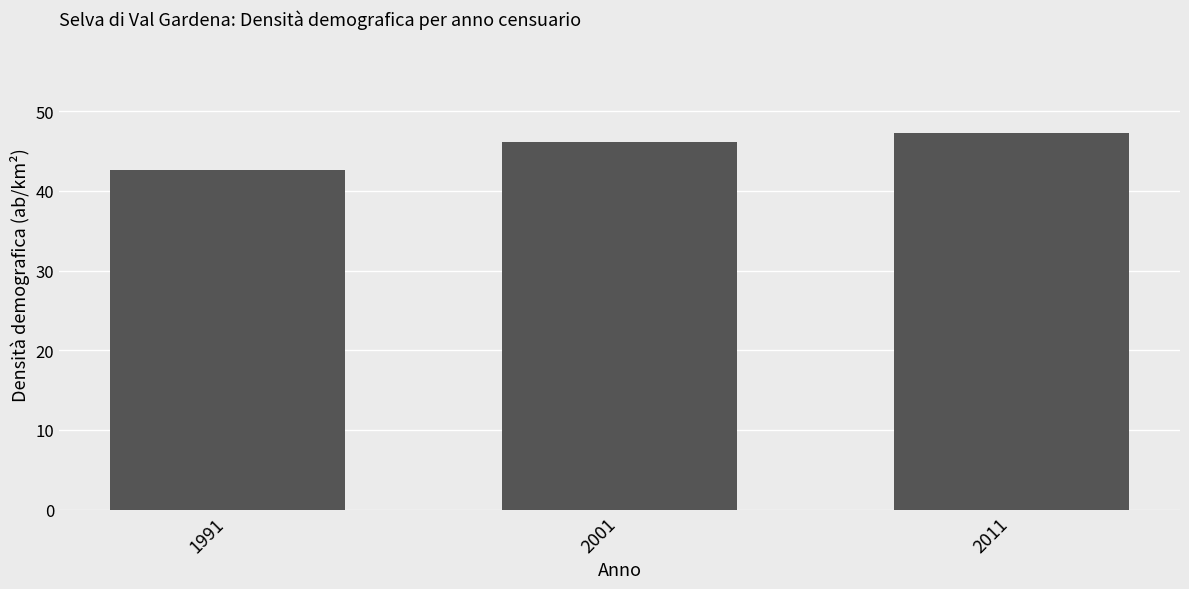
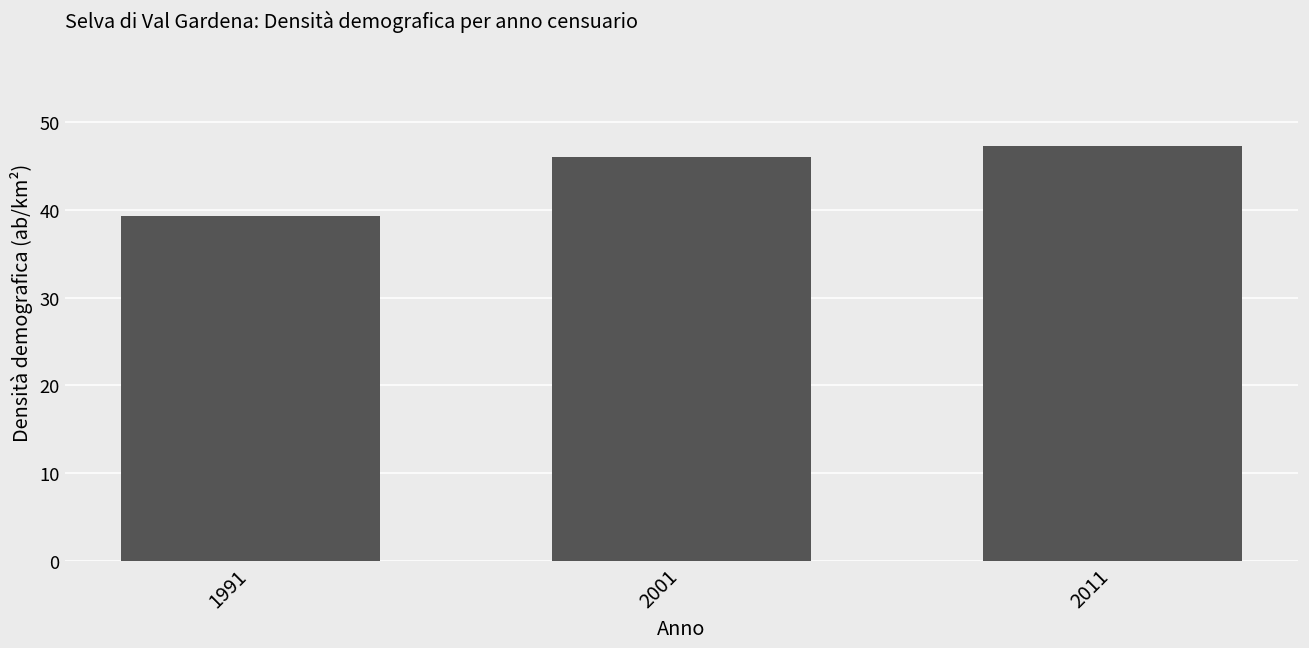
1991: 43 -> 39
